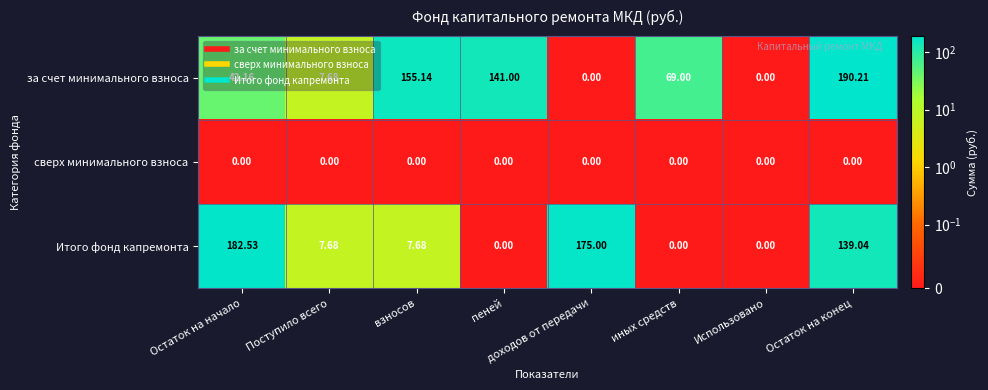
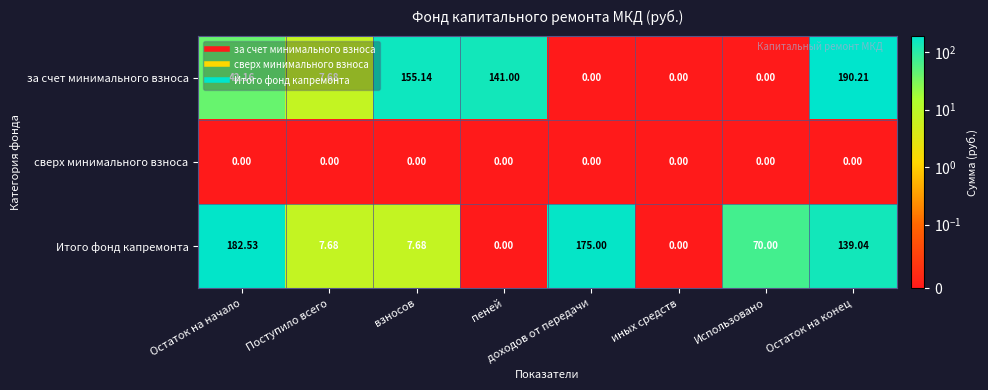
за счет минимального взноса, иных средств: 69.00 -> 0.00
Итого фонд капремонта, Использовано: 0.00 -> 70.00
